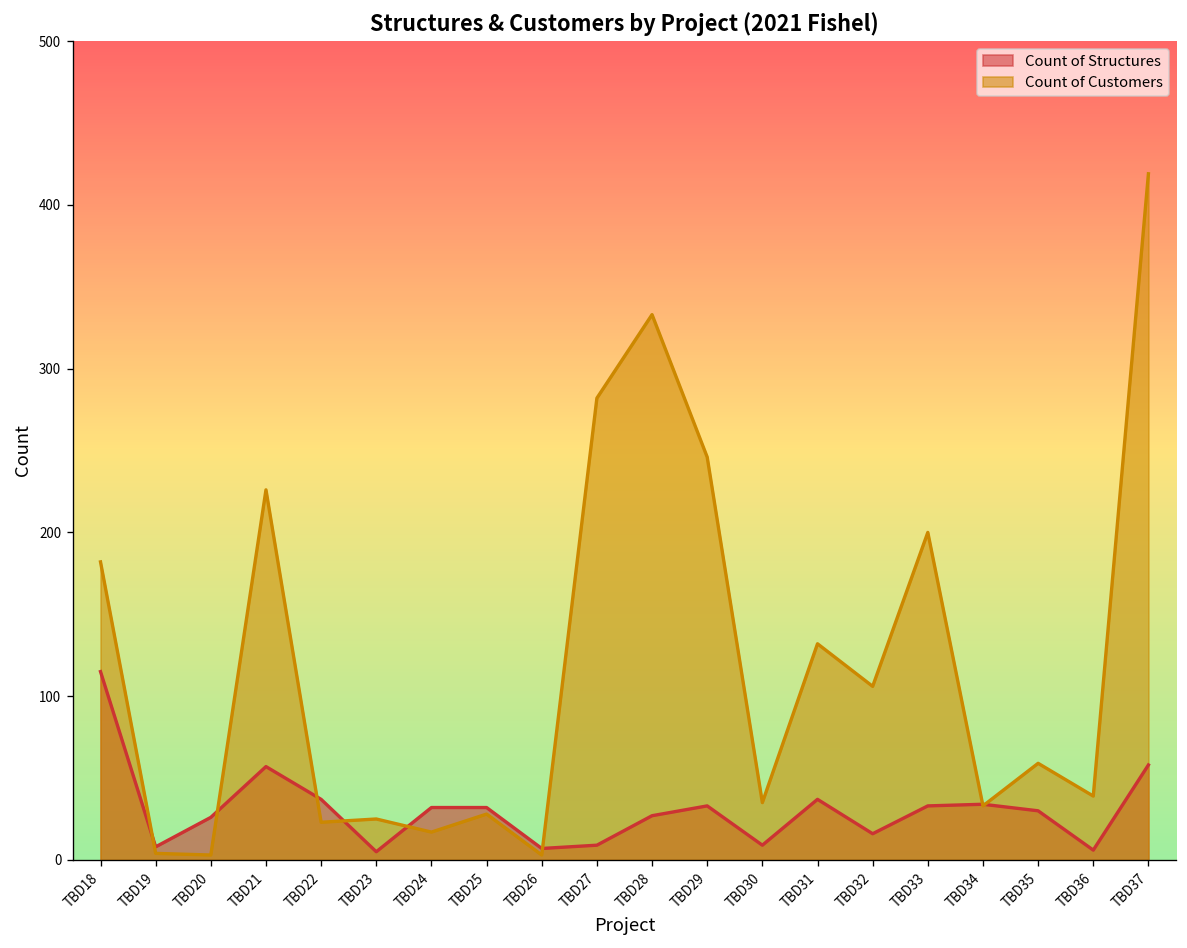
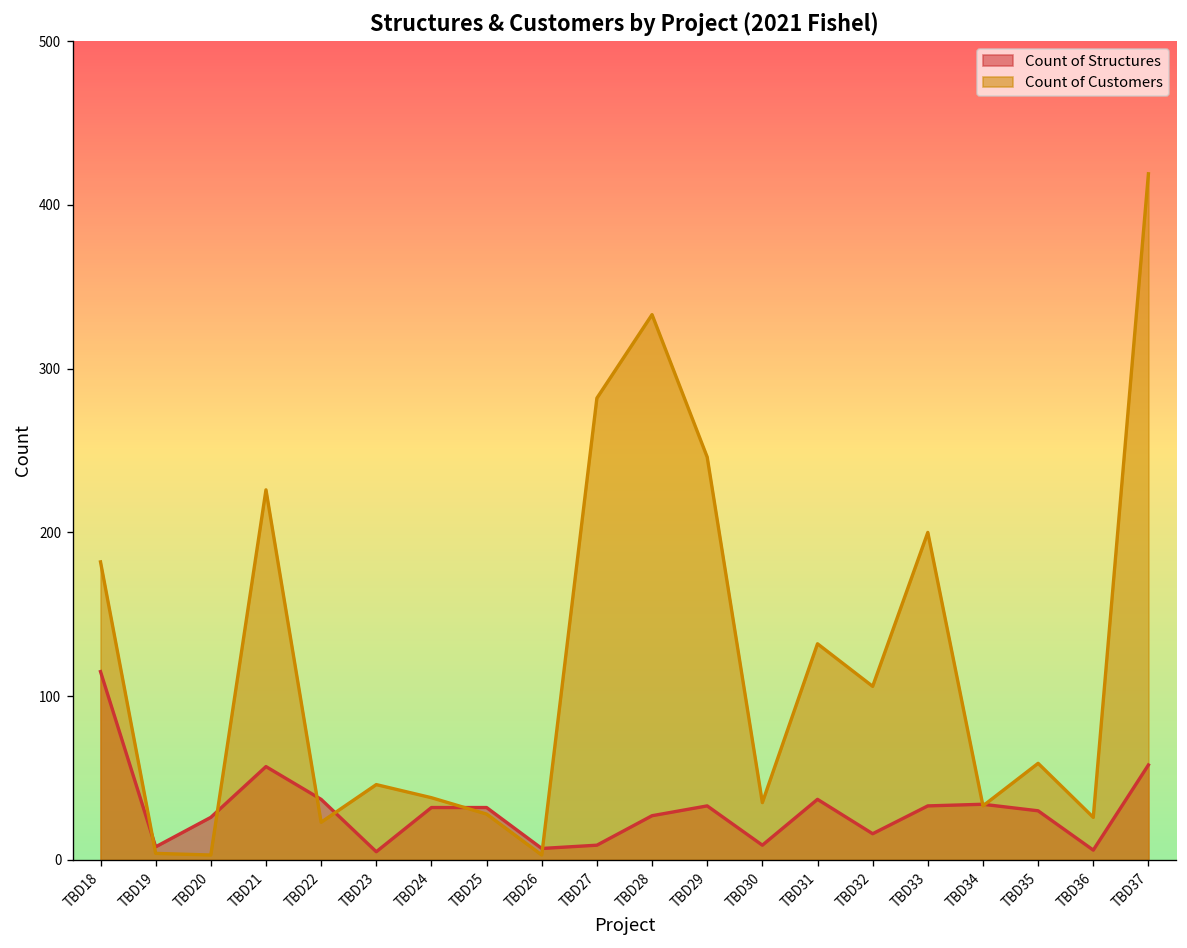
Count of Customers, TBD23: 25 -> 46
Count of Customers, TBD24: 17 -> 38
Count of Customers, TBD36: 39 -> 26
